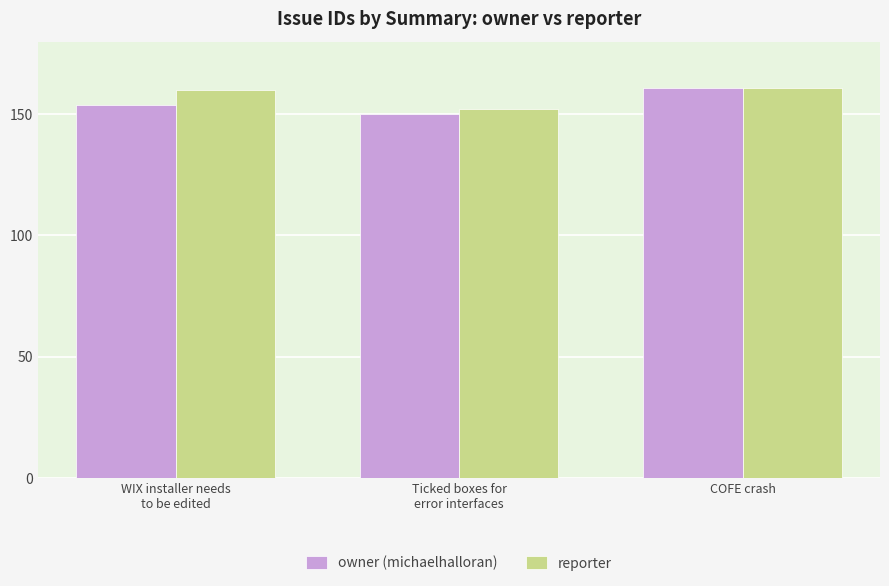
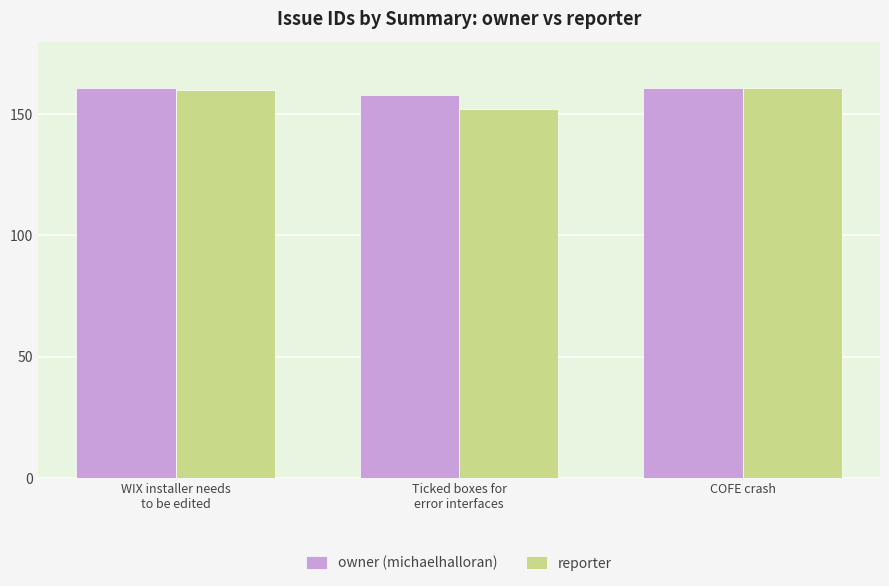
owner (michaelhalloran), WIX installer needs to be edited: 154 -> 161
owner (michaelhalloran), Ticked boxes for error interfaces: 150 -> 158
